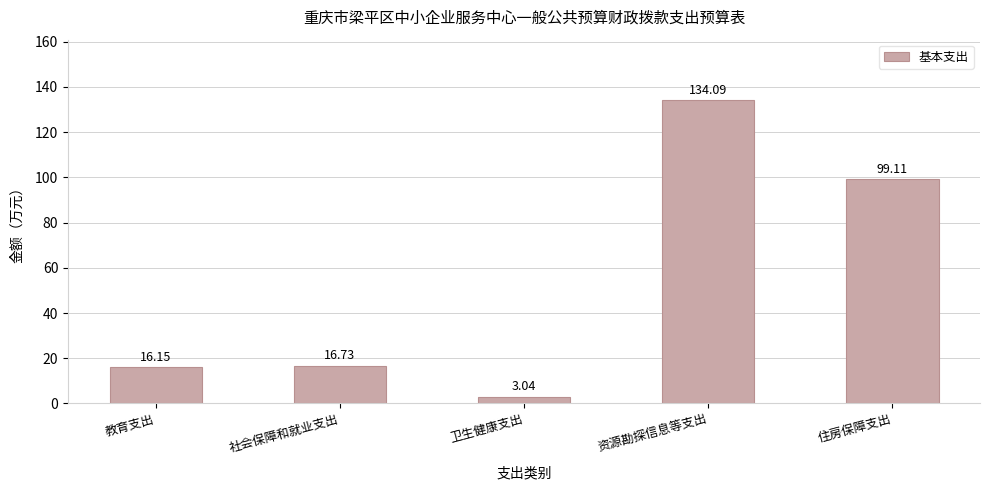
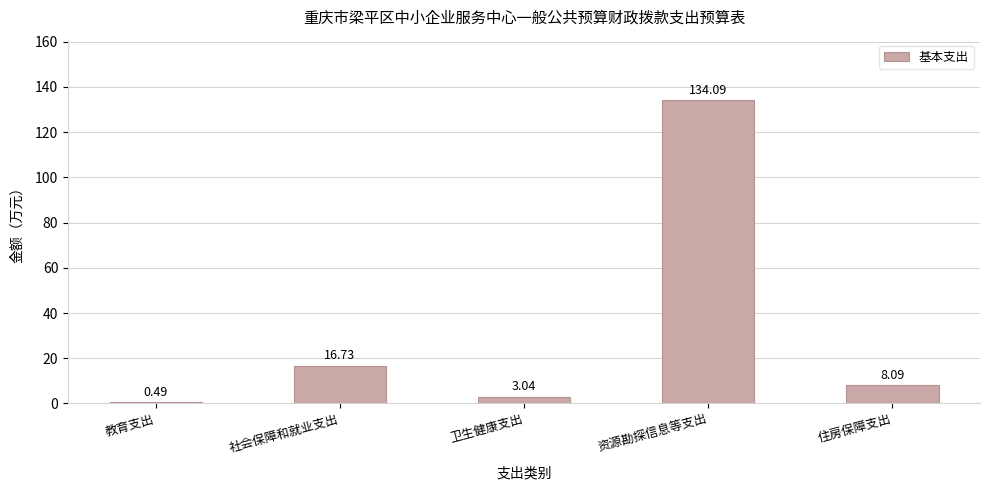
教育支出: 16.15 -> 0.49
住房保障支出: 99.11 -> 8.09
